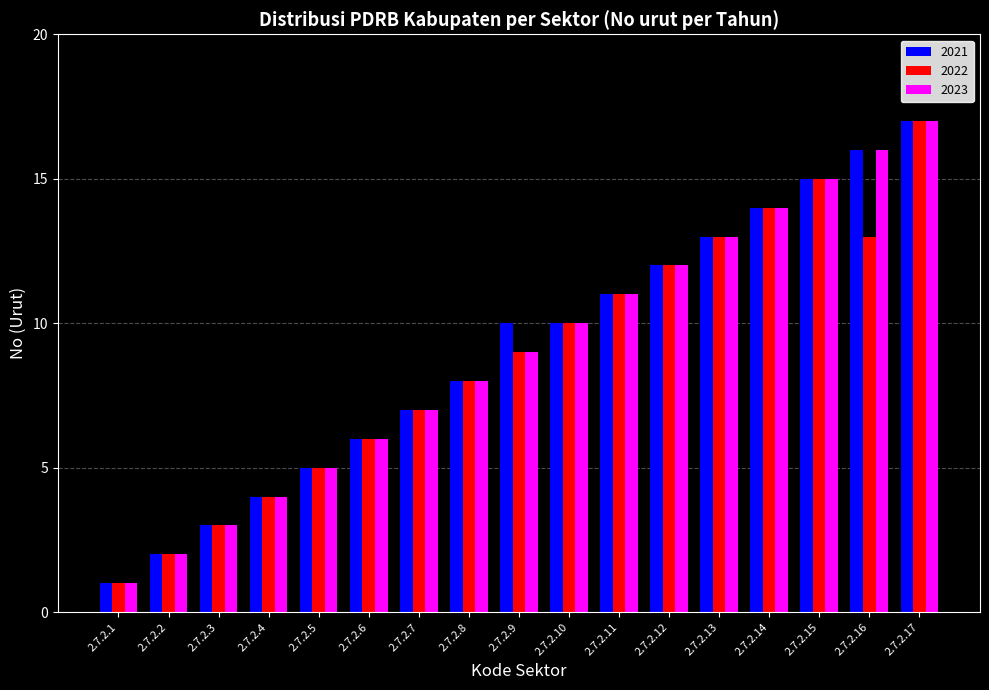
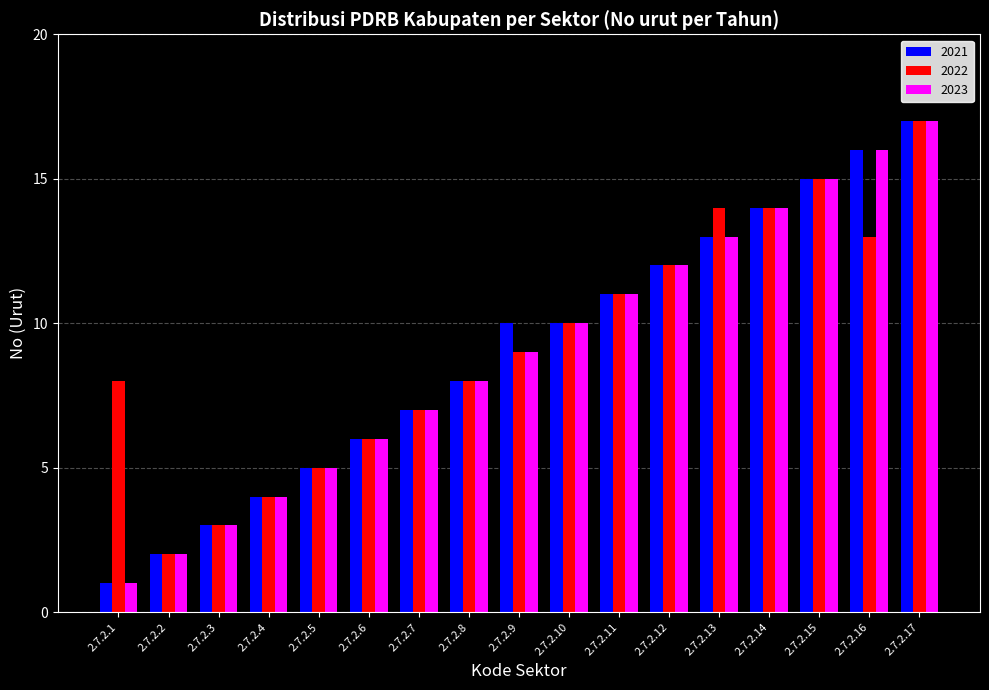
2022, 2.7.2.1: 1 -> 8
2022, 2.7.2.13: 13 -> 14
